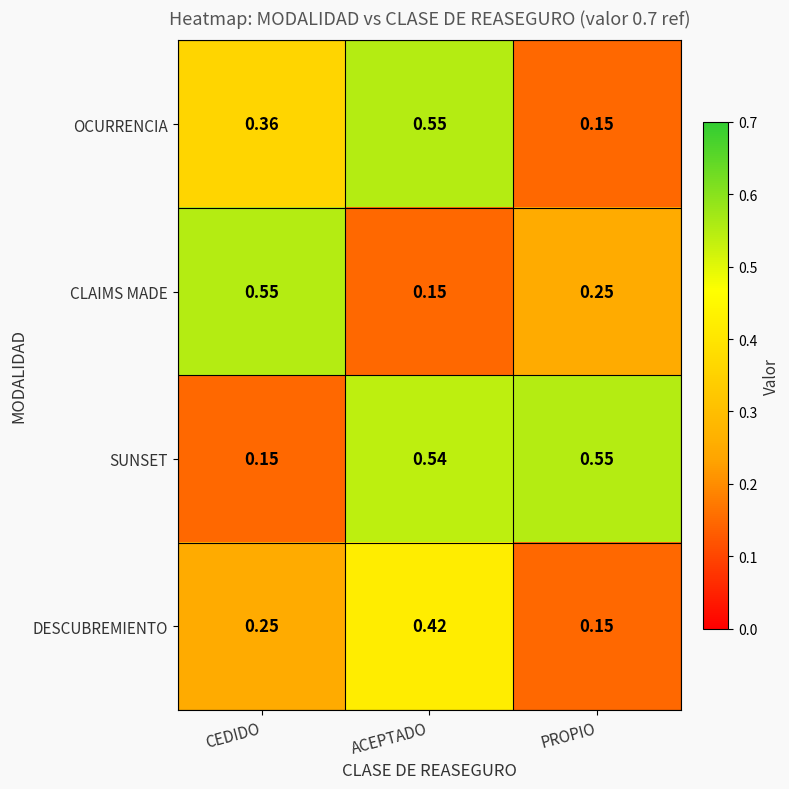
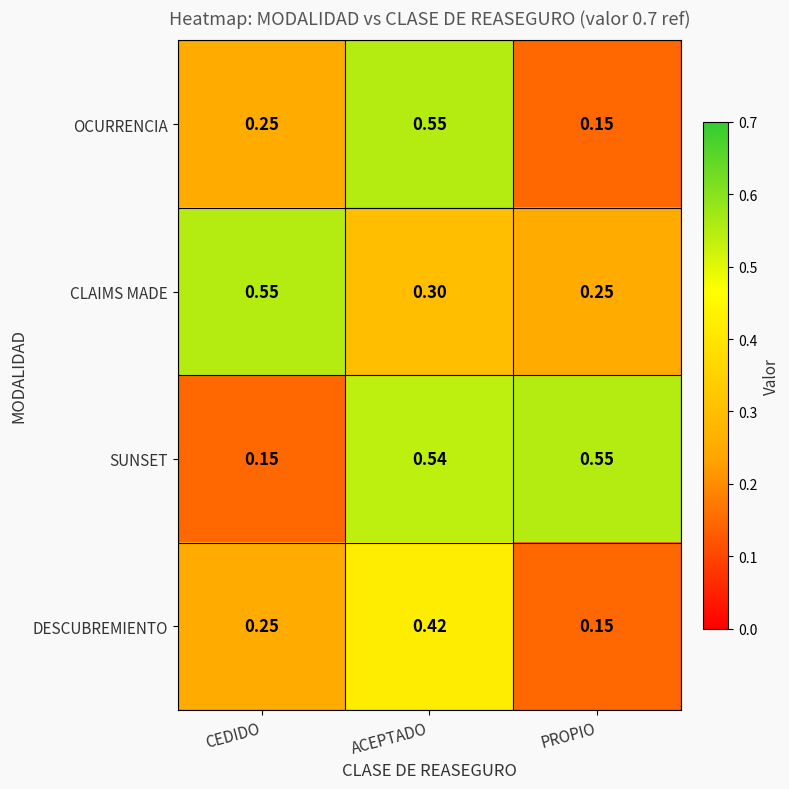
OCURRENCIA, CEDIDO: 0.36 -> 0.25
CLAIMS MADE, ACEPTADO: 0.15 -> 0.30
